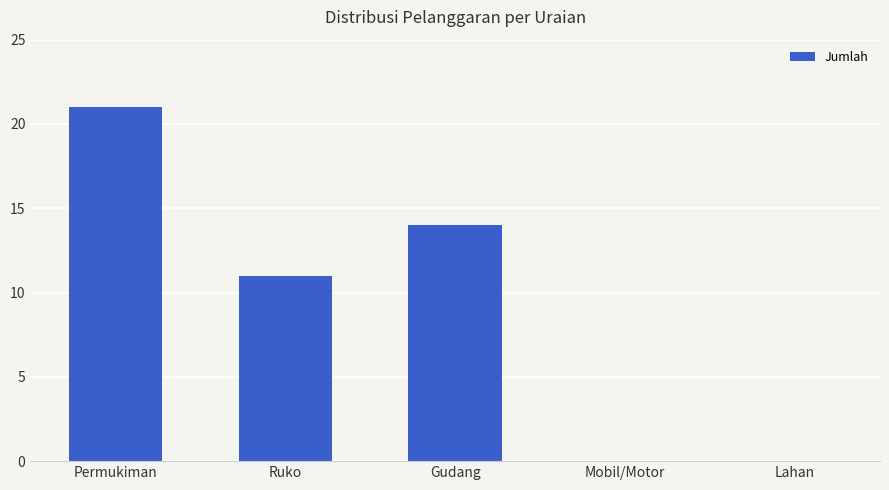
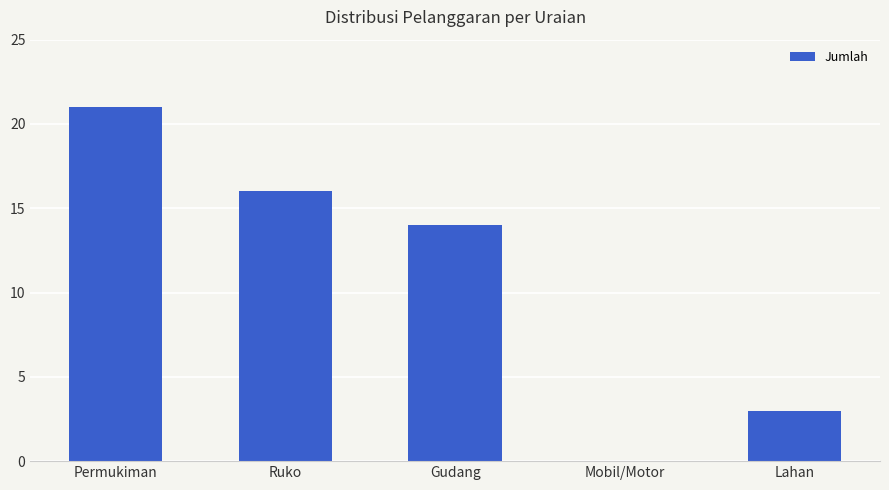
Ruko: 11 -> 16
Lahan: 0 -> 3
